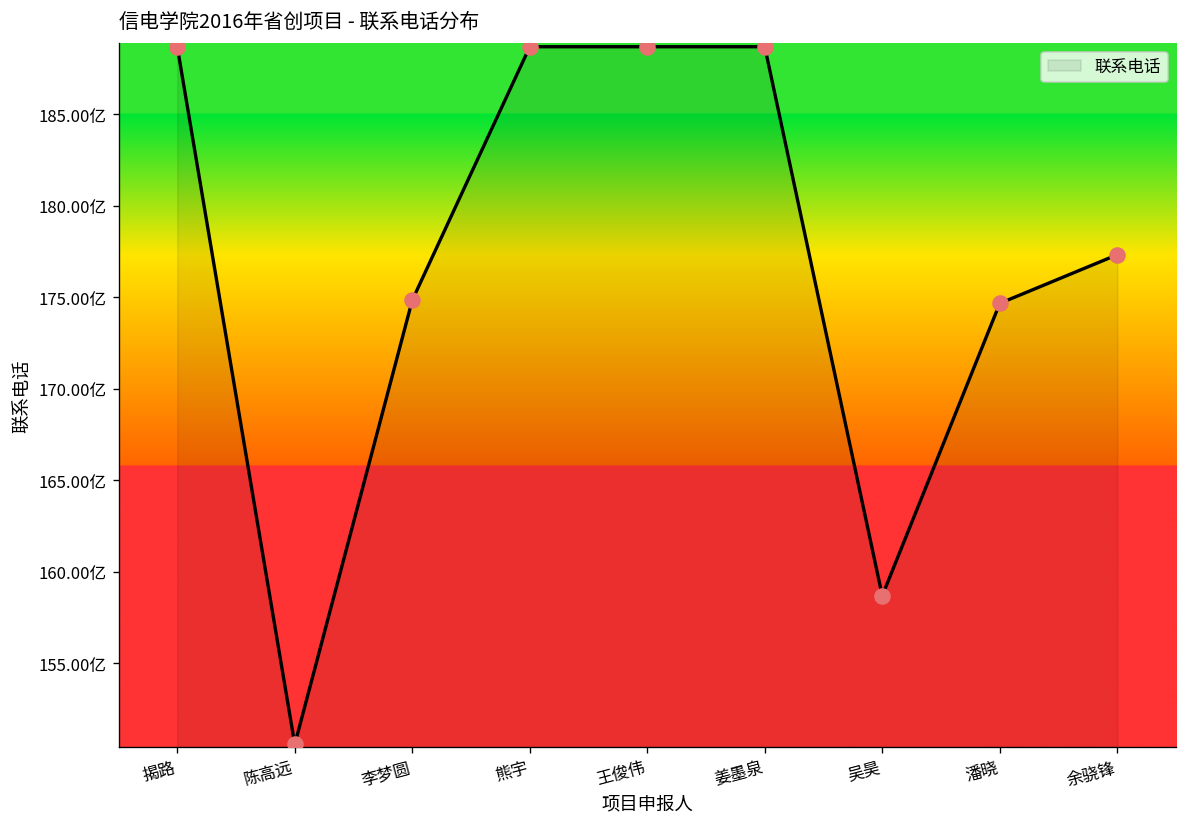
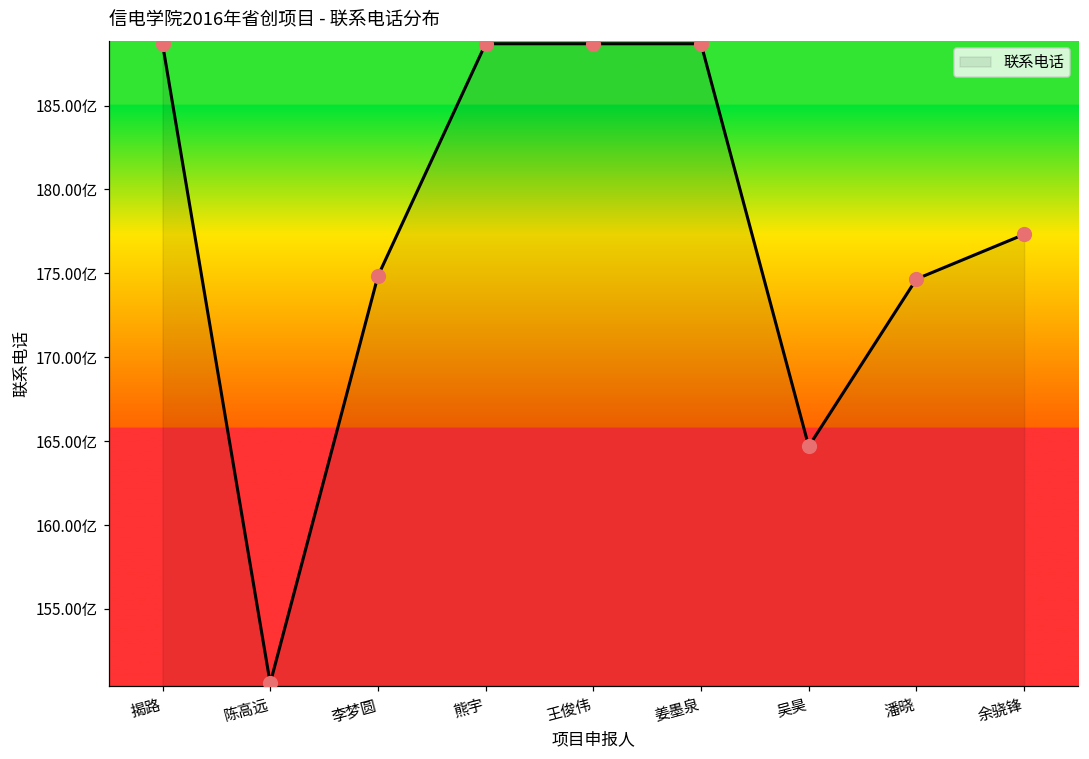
吴昊: 158.7亿 -> 164.7亿
